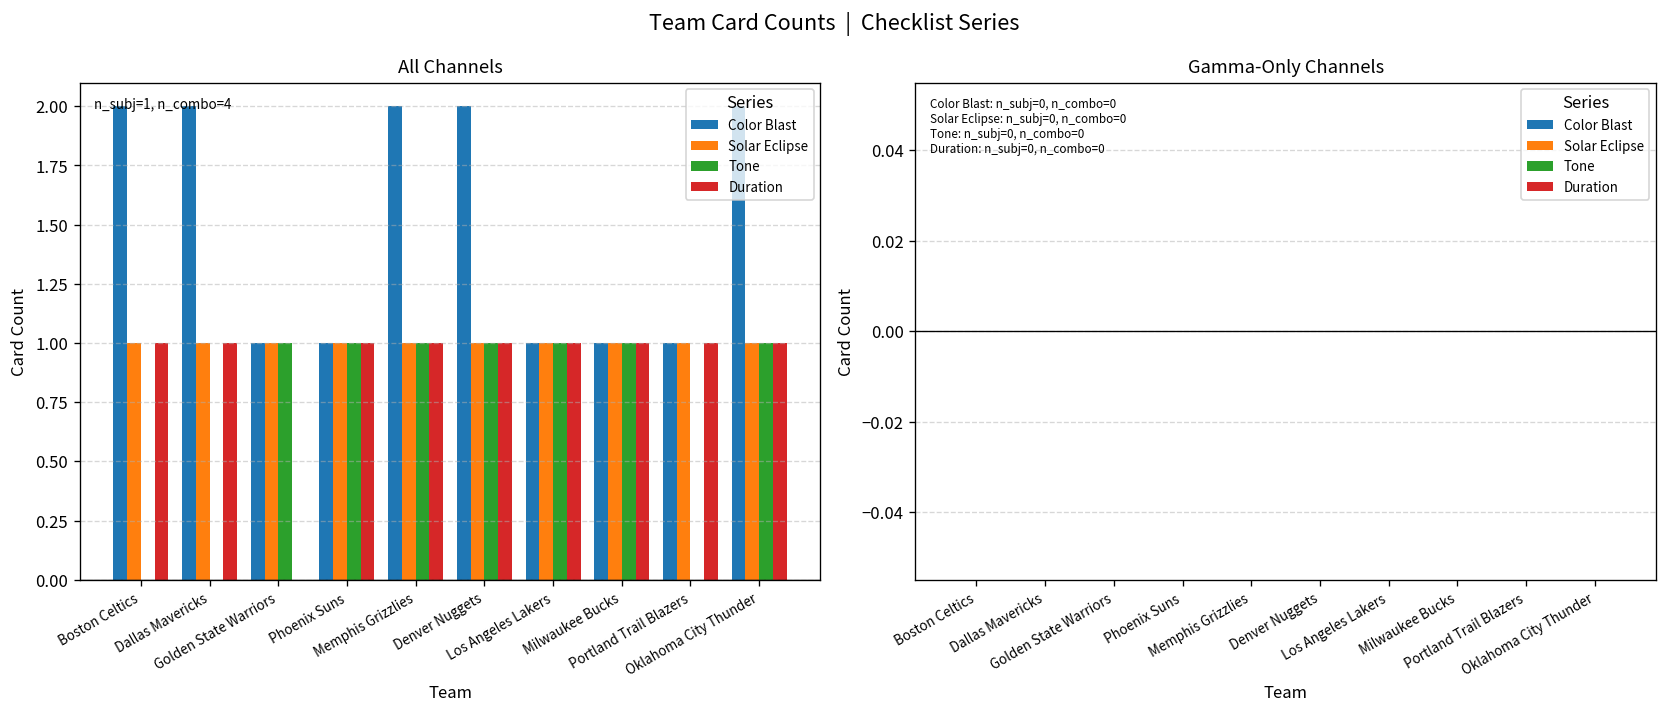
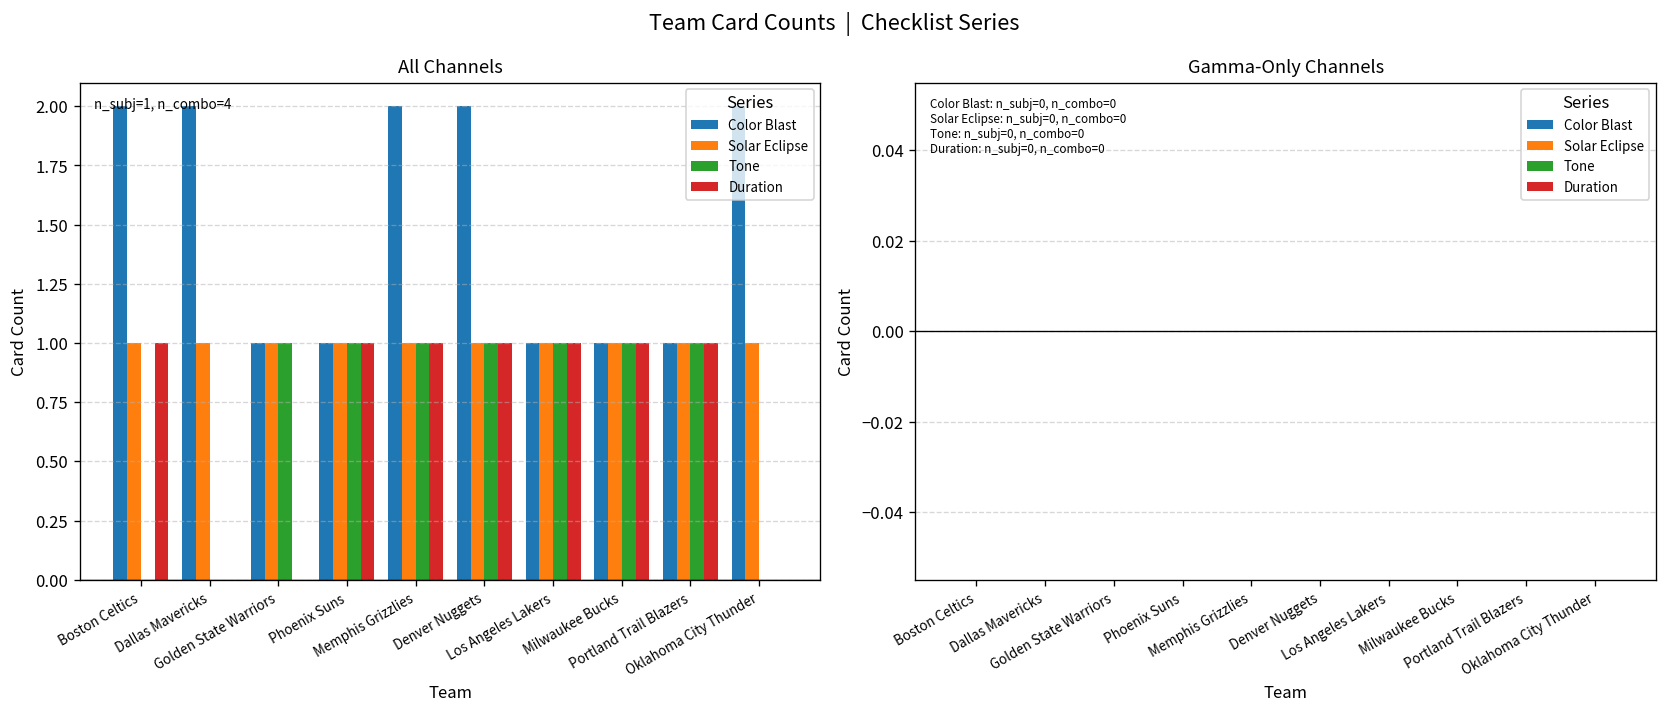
All Channels, Duration, Dallas Mavericks: 1 -> 0
All Channels, Tone, Portland Trail Blazers: 0 -> 1
All Channels, Tone, Oklahoma City Thunder: 1 -> 0
All Channels, Duration, Oklahoma City Thunder: 1 -> 0
